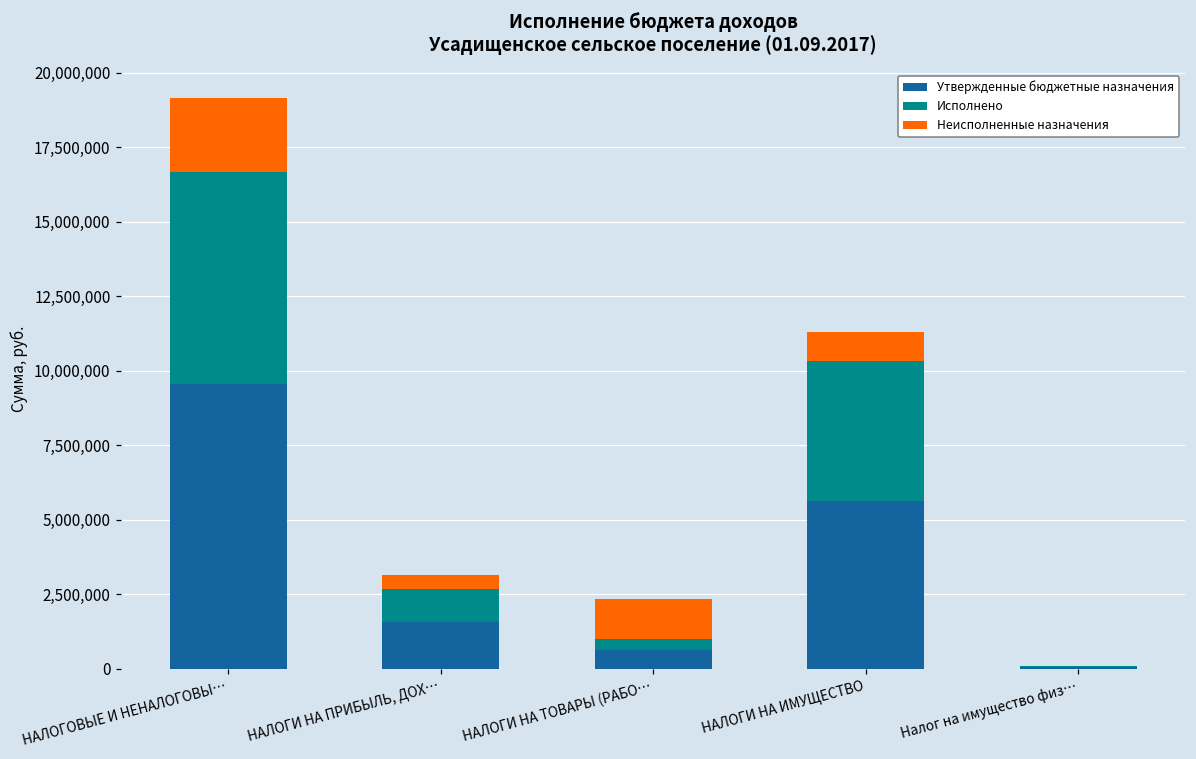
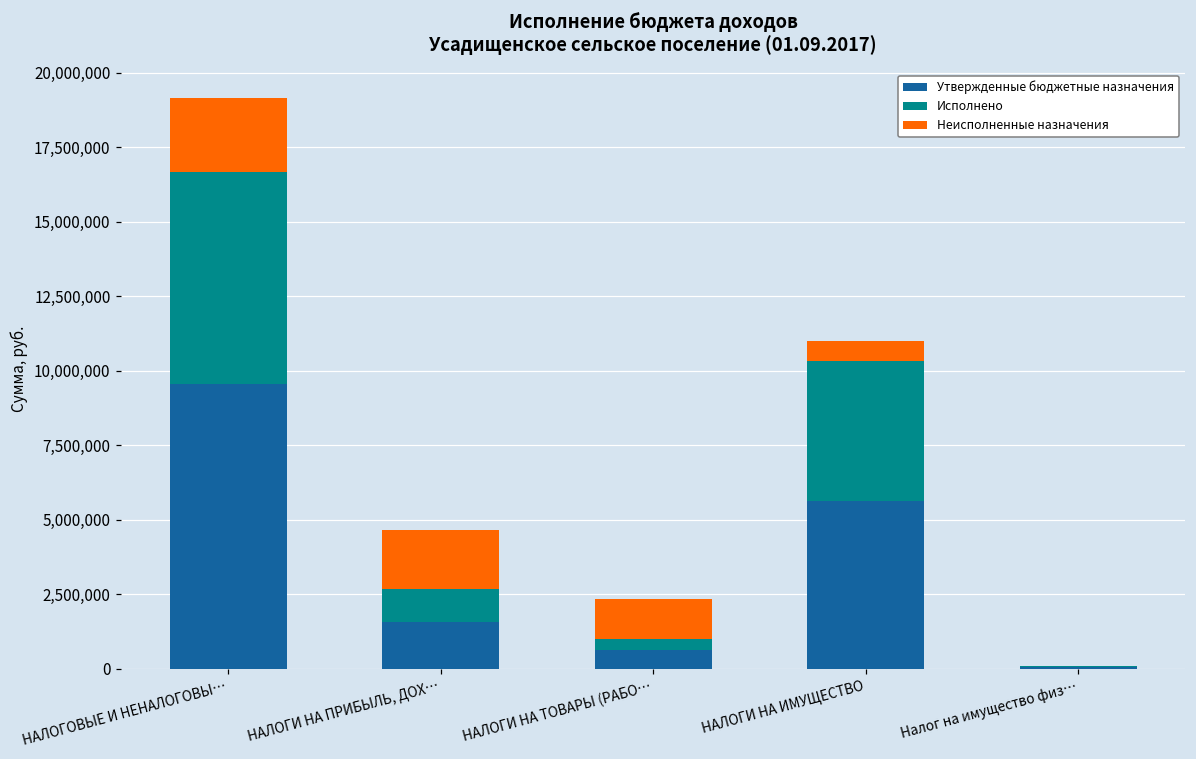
Неисполненные назначения, НАЛОГИ НА ПРИБЫЛЬ, ДОХ…: 500,000 -> 2,000,000
Неисполненные назначения, НАЛОГИ НА ИМУЩЕСТВО: 1,000,000 -> 700,000
